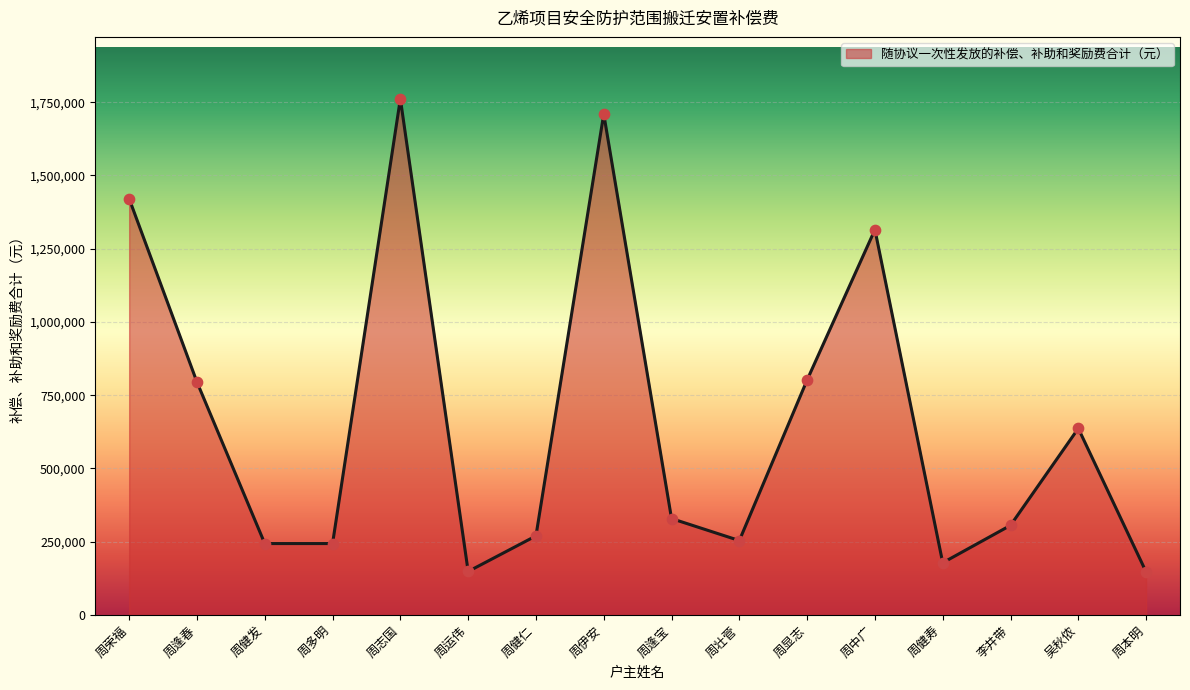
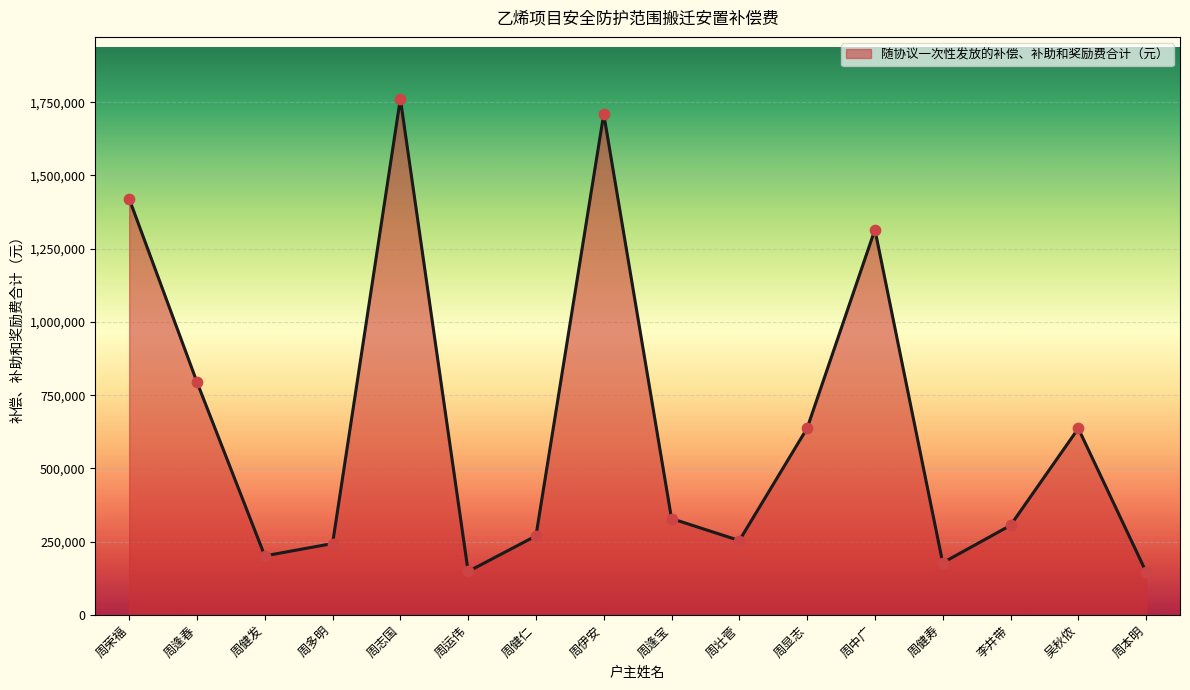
周健发: 240,000 -> 200,000
周显志: 800,000 -> 640,000
